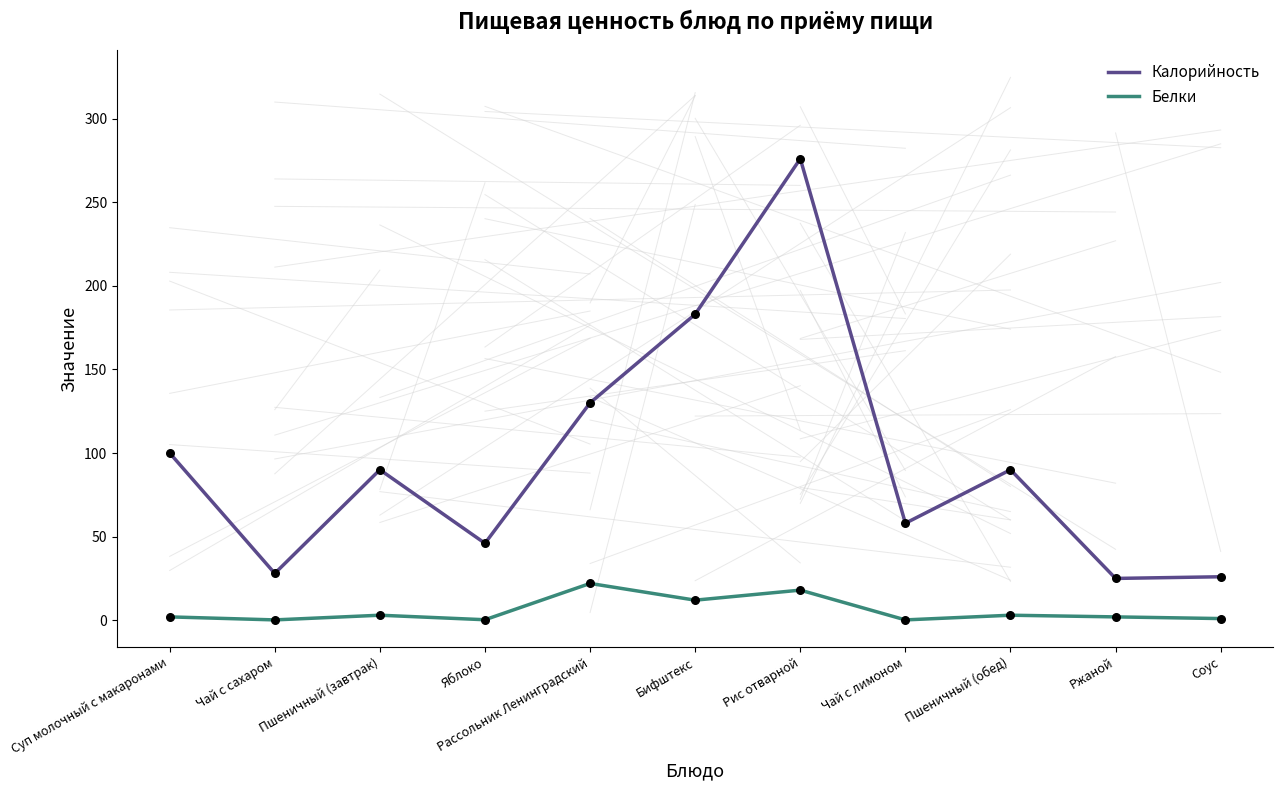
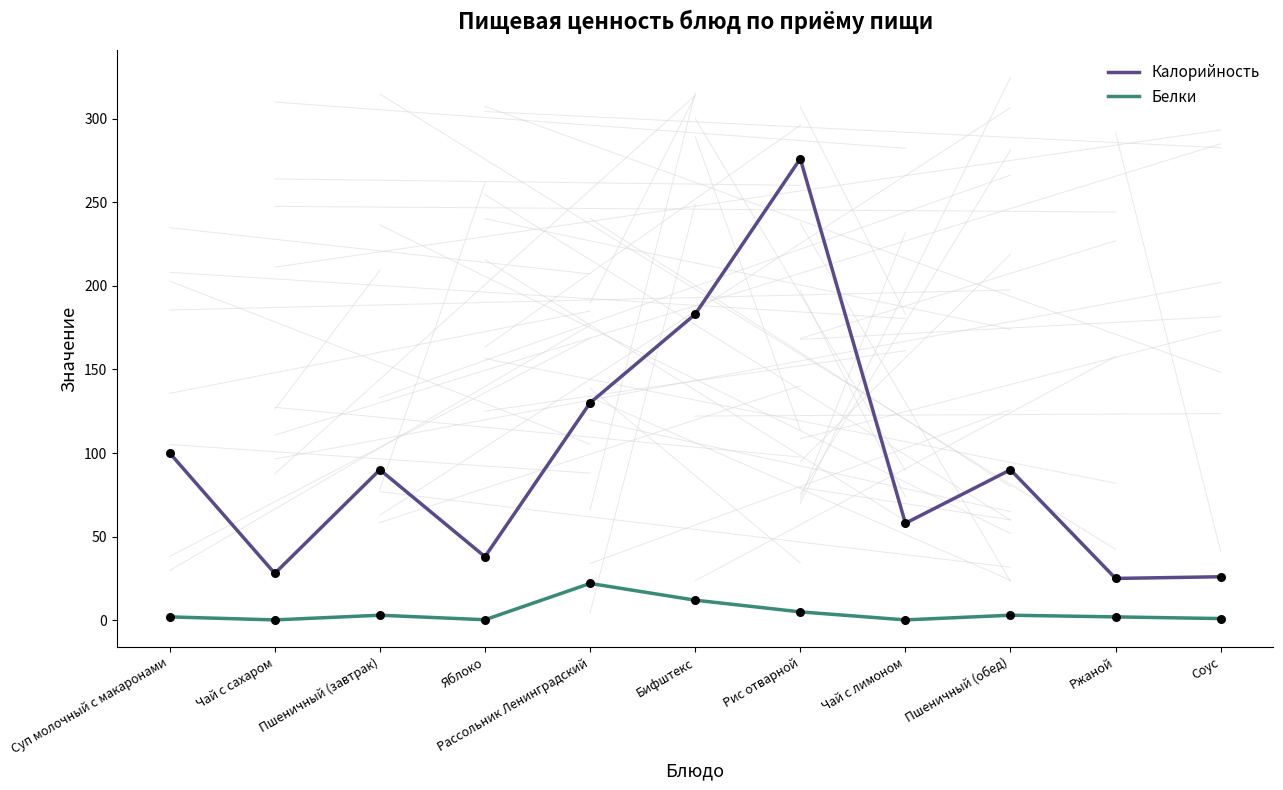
Калорийность, Яблоко: 46 -> 38
Белки, Рис отварной: 18 -> 5
